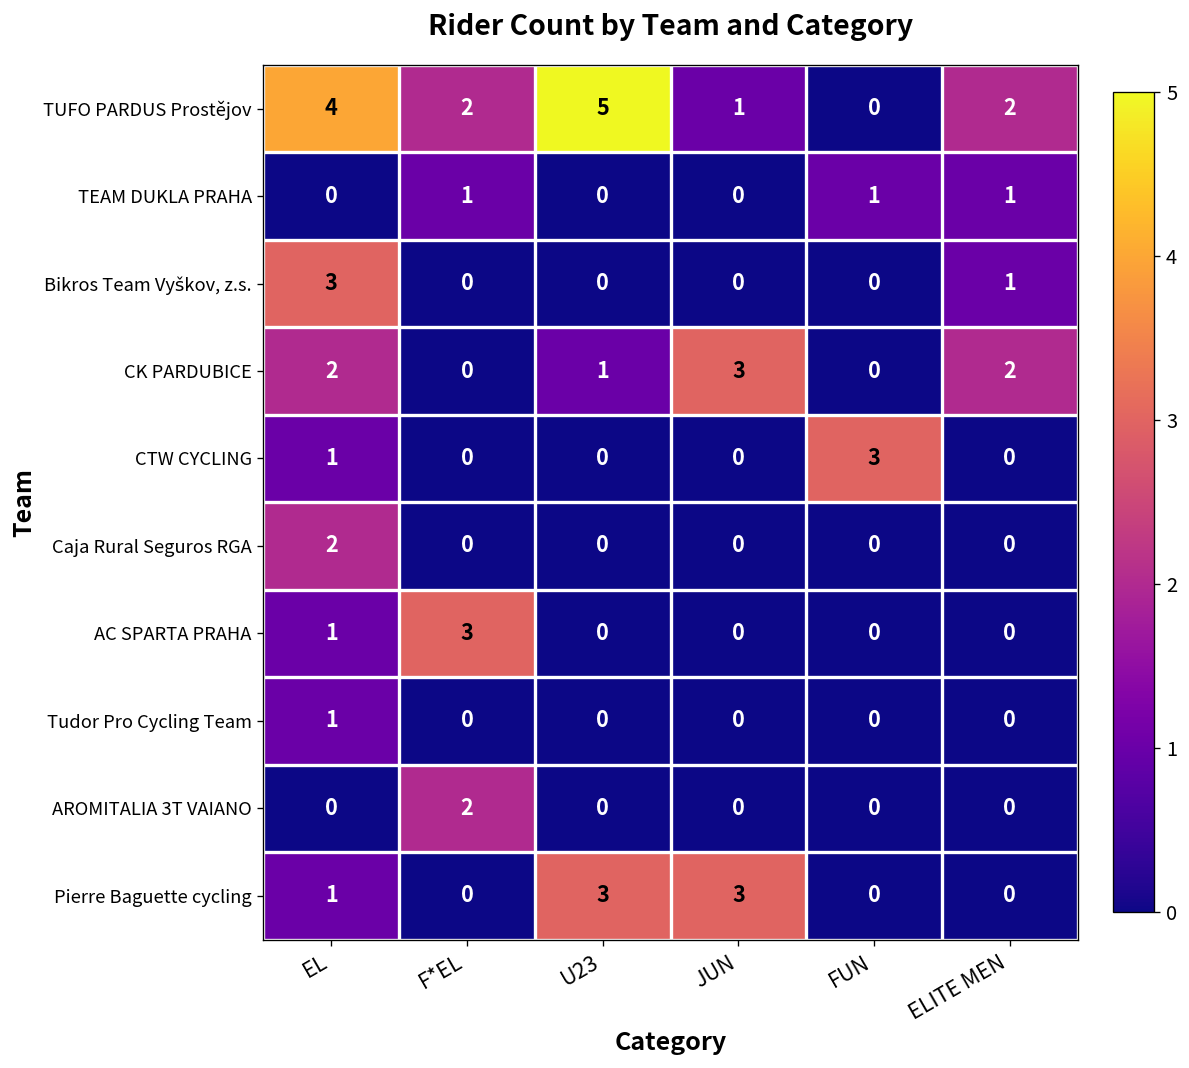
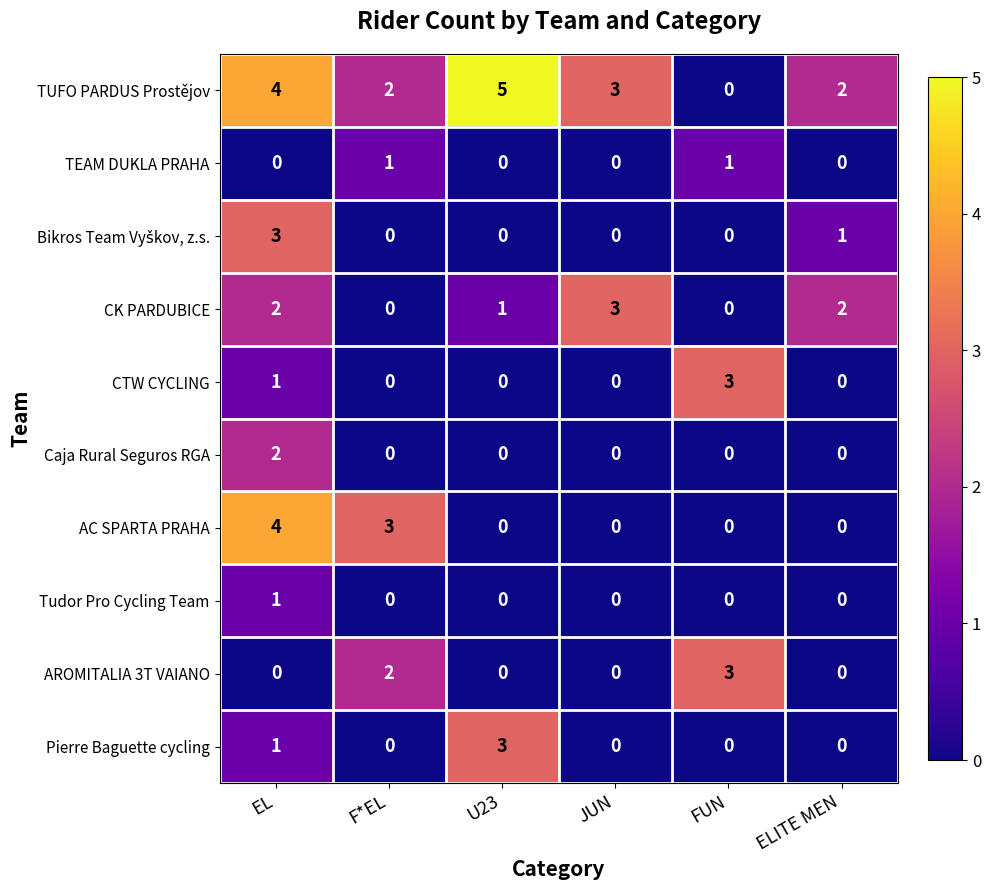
TUFO PARDUS Prostějov, JUN: 1 -> 3
TEAM DUKLA PRAHA, ELITE MEN: 1 -> 0
AC SPARTA PRAHA, EL: 1 -> 4
AROMITALIA 3T VAIANO, FUN: 0 -> 3
Pierre Baguette cycling, JUN: 3 -> 0
